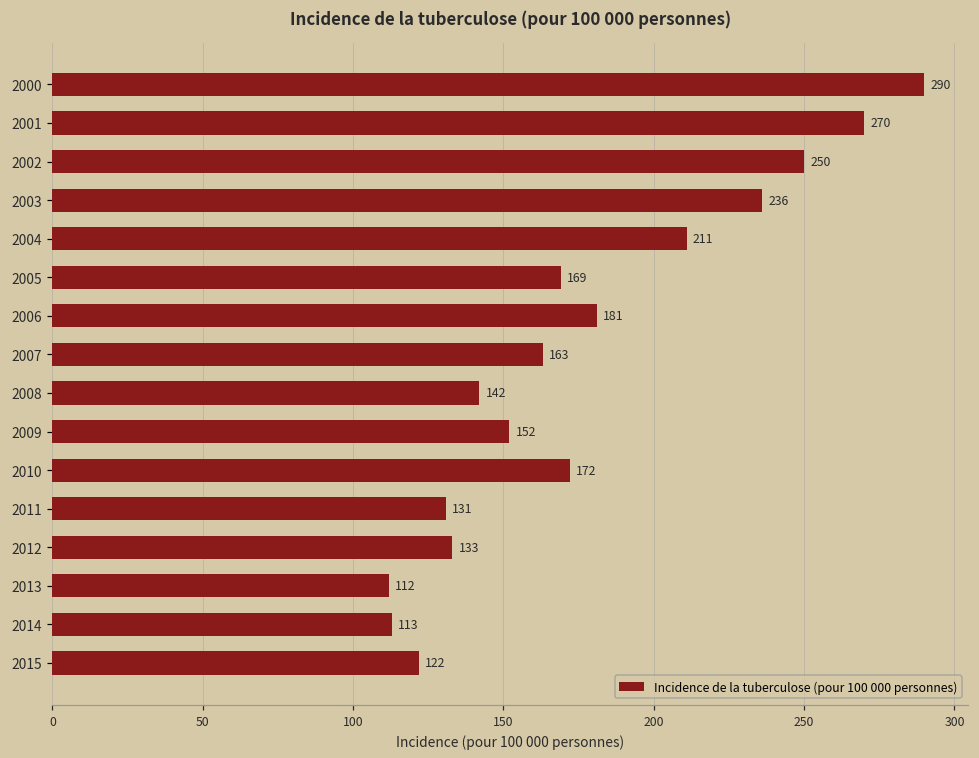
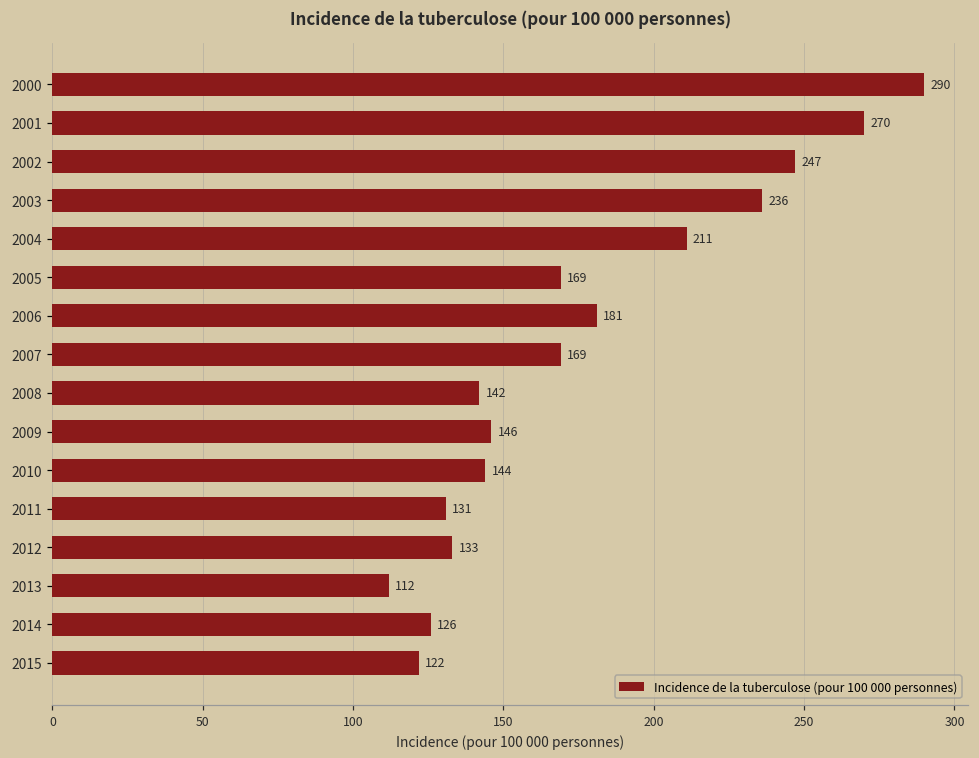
2002: 250 -> 247
2007: 163 -> 169
2009: 152 -> 146
2010: 172 -> 144
2014: 113 -> 126
